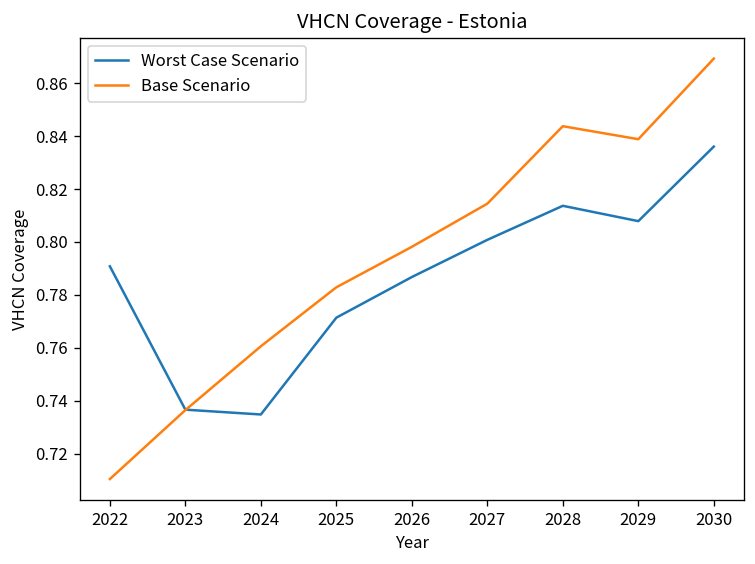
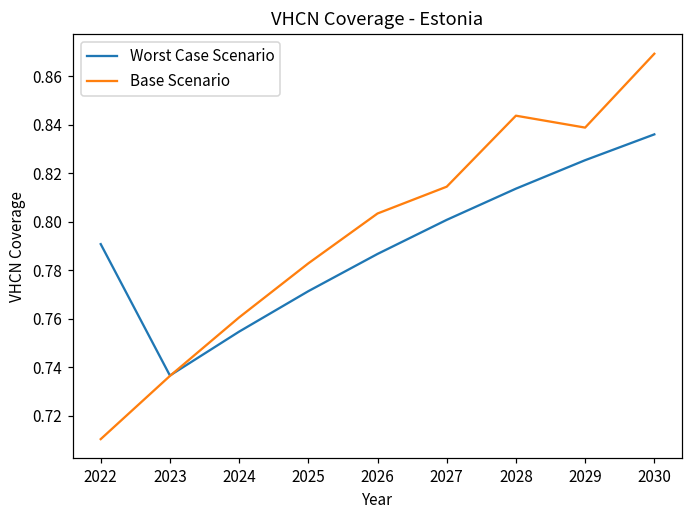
Worst Case Scenario, 2024: 0.735 -> 0.755
Base Scenario, 2026: 0.798 -> 0.803
Worst Case Scenario, 2029: 0.808 -> 0.825
